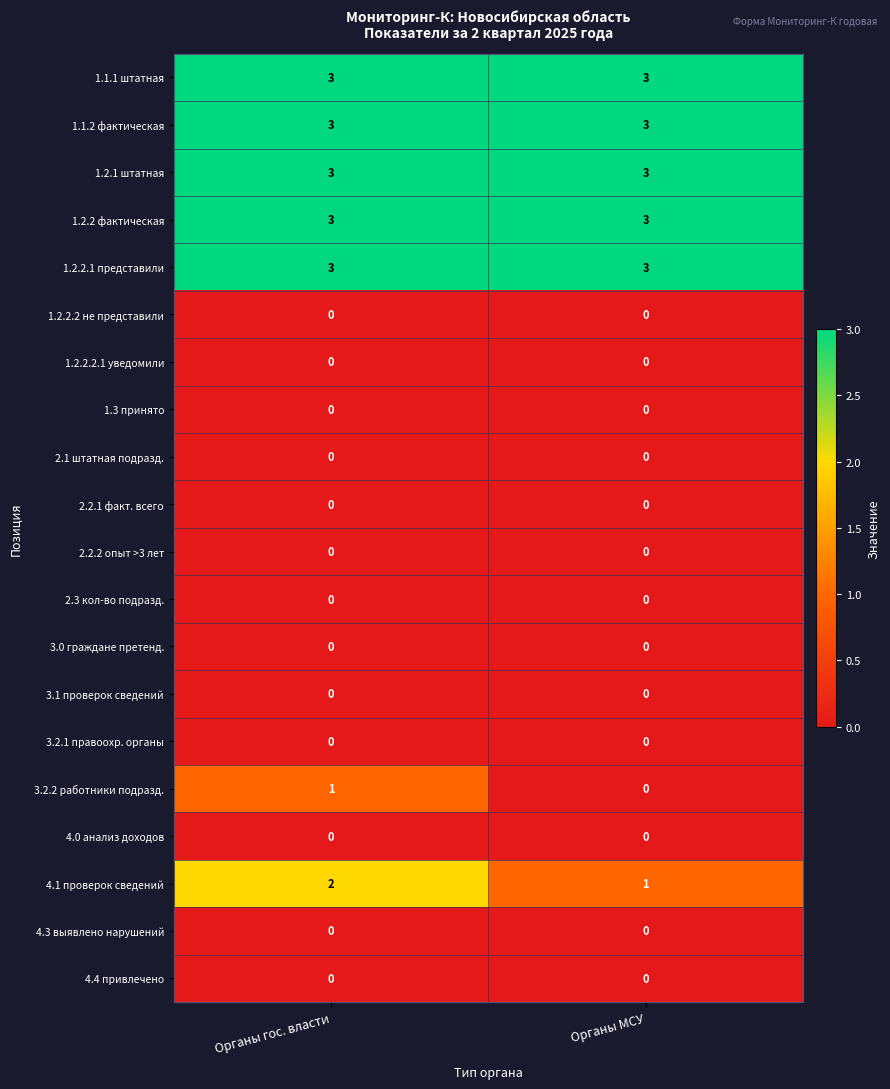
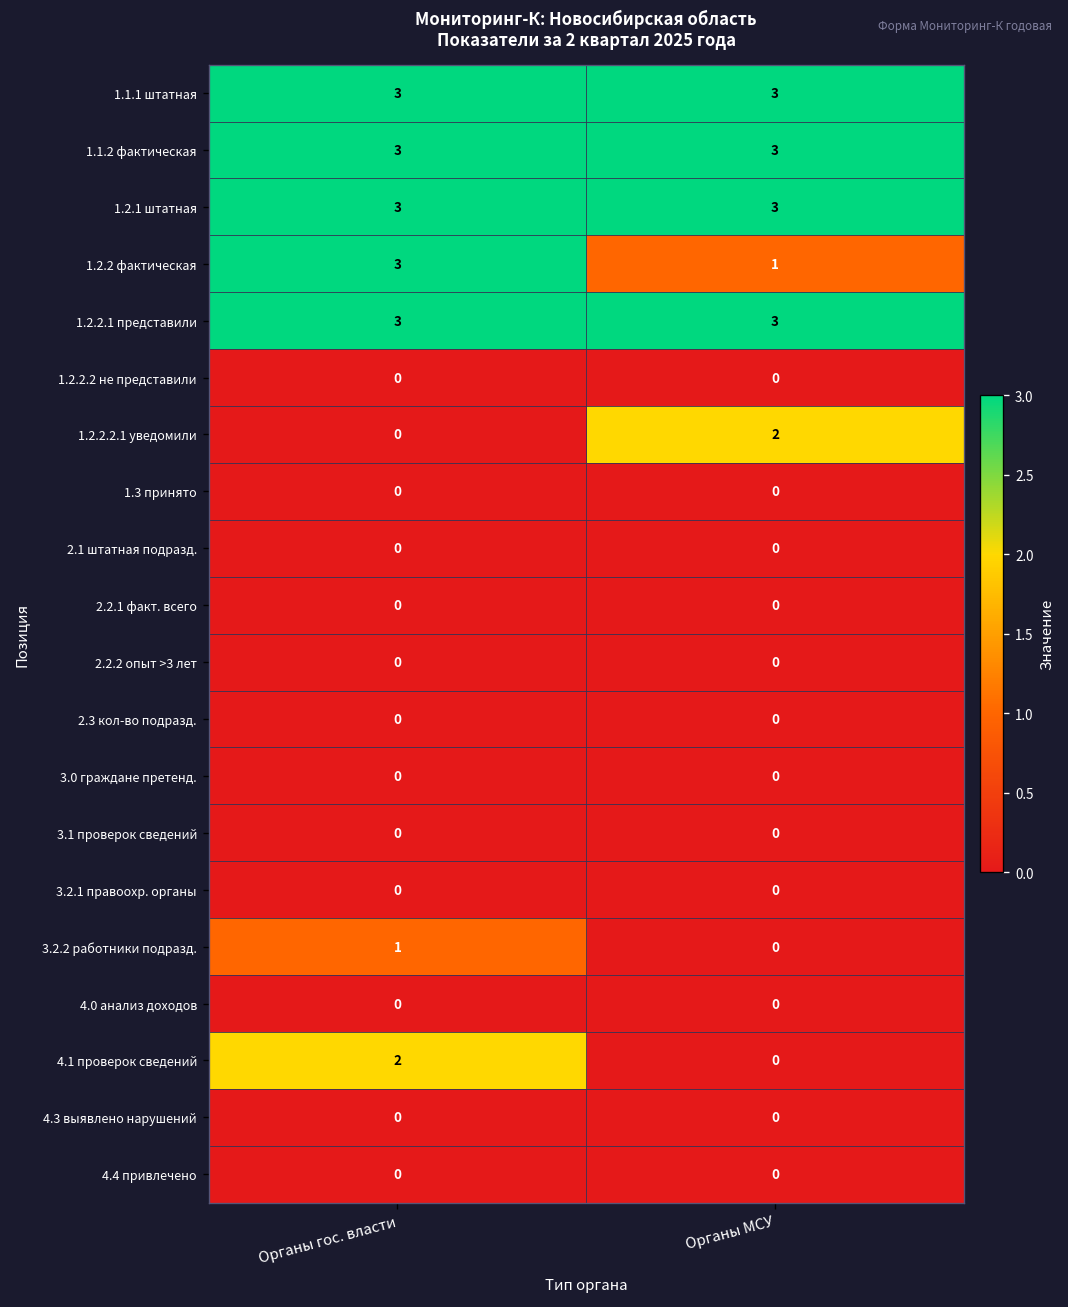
1.2.2 фактическая, Органы МСУ: 3 -> 1
1.2.2.2.1 уведомили, Органы МСУ: 0 -> 2
4.1 проверок сведений, Органы МСУ: 1 -> 0
